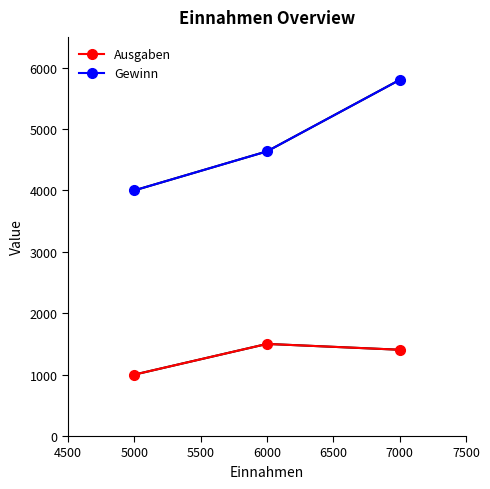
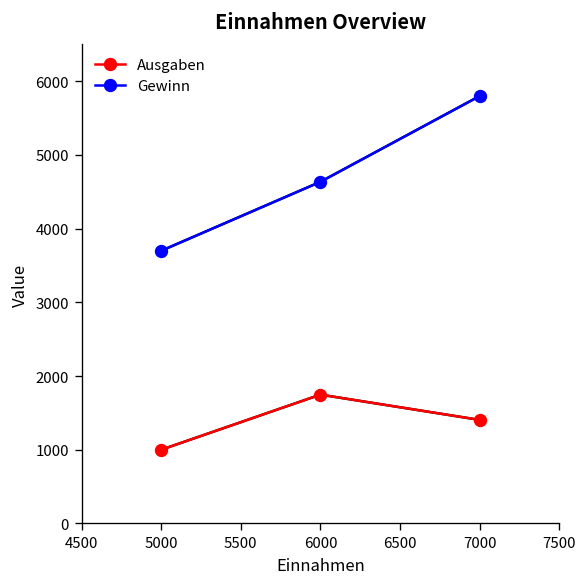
Gewinn, 5000: 4000 -> 3700
Ausgaben, 6000: 1500 -> 1700
